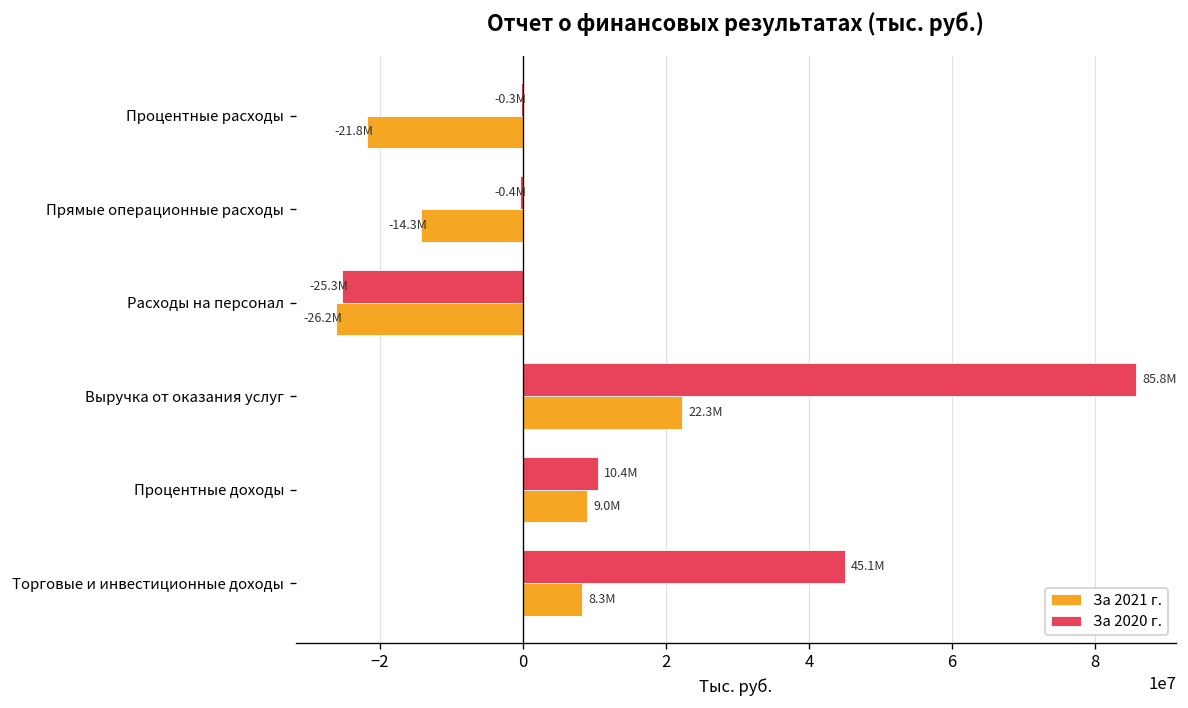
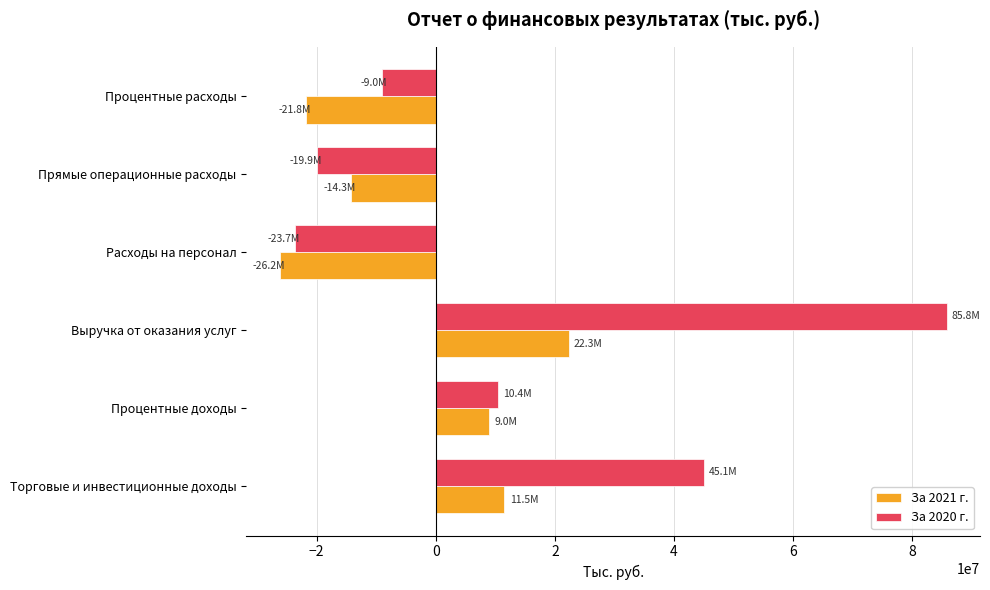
За 2020 г., Процентные расходы: -0.3M -> -9.0M
За 2020 г., Прямые операционные расходы: -0.4M -> -19.9M
За 2020 г., Расходы на персонал: -25.3M -> -23.7M
За 2021 г., Торговые и инвестиционные доходы: 8.3M -> 11.5M
